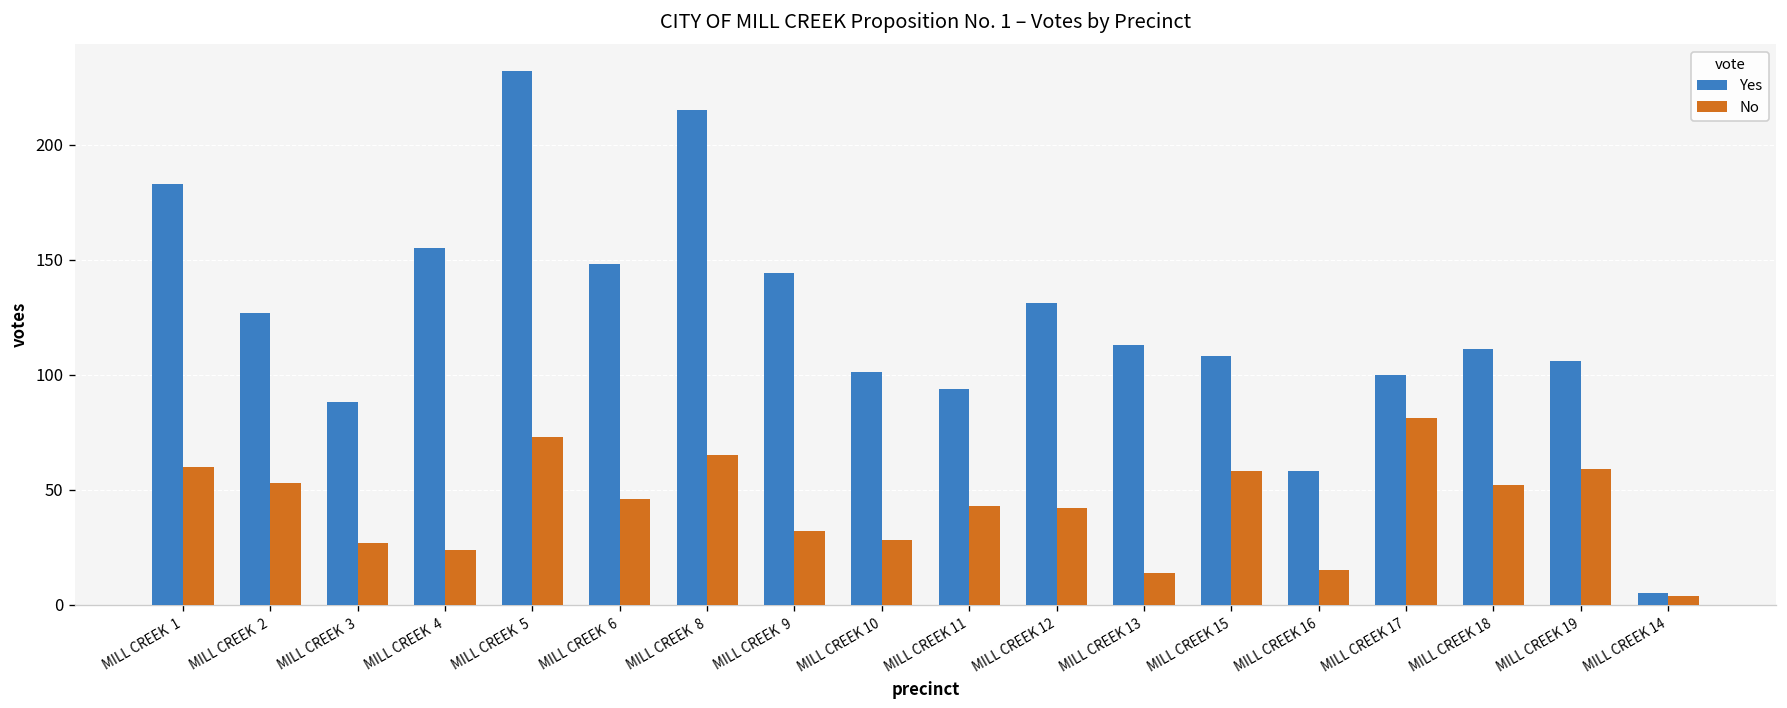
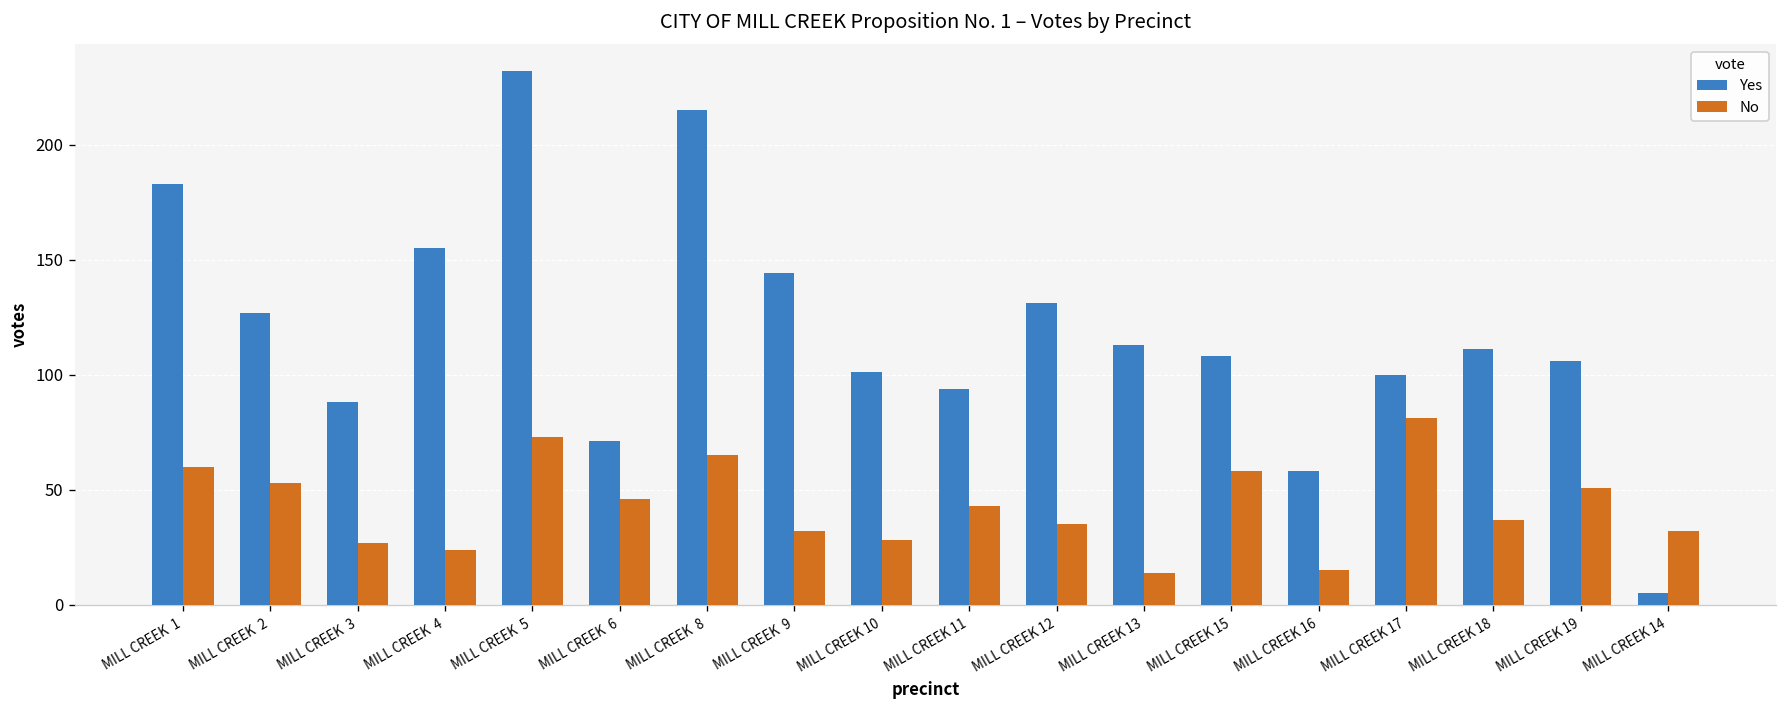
Yes, MILL CREEK 6: 148 -> 71
No, MILL CREEK 12: 42 -> 35
No, MILL CREEK 18: 52 -> 37
No, MILL CREEK 19: 59 -> 51
No, MILL CREEK 14: 4 -> 32
